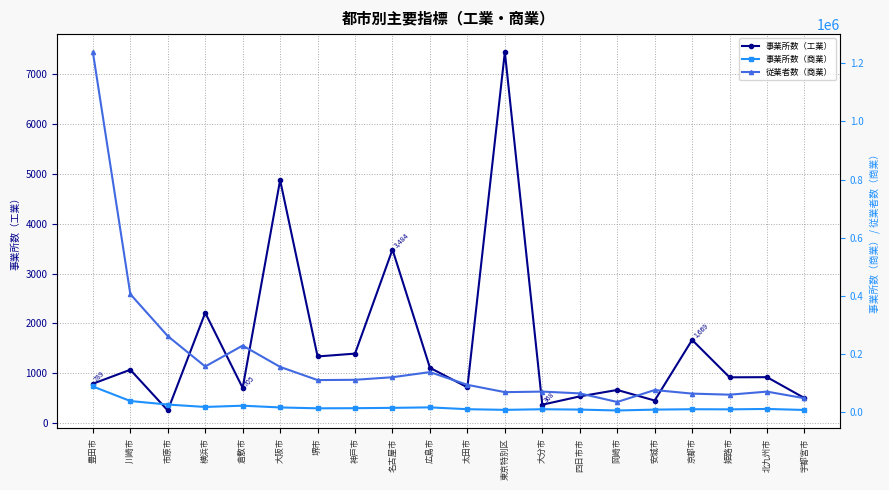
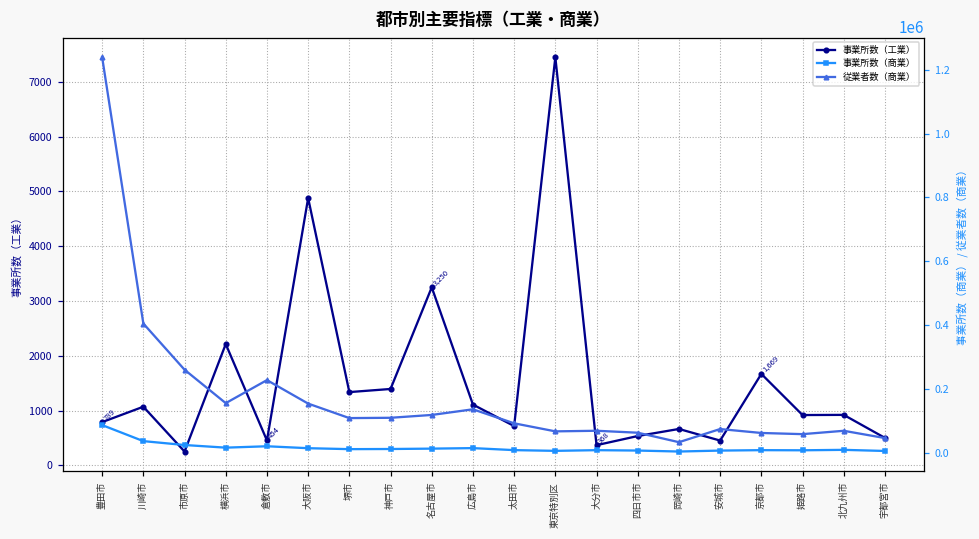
事業所数（工業）, 倉敷市: 705 -> 454
事業所数（工業）, 名古屋市: 3,484 -> 3,250
